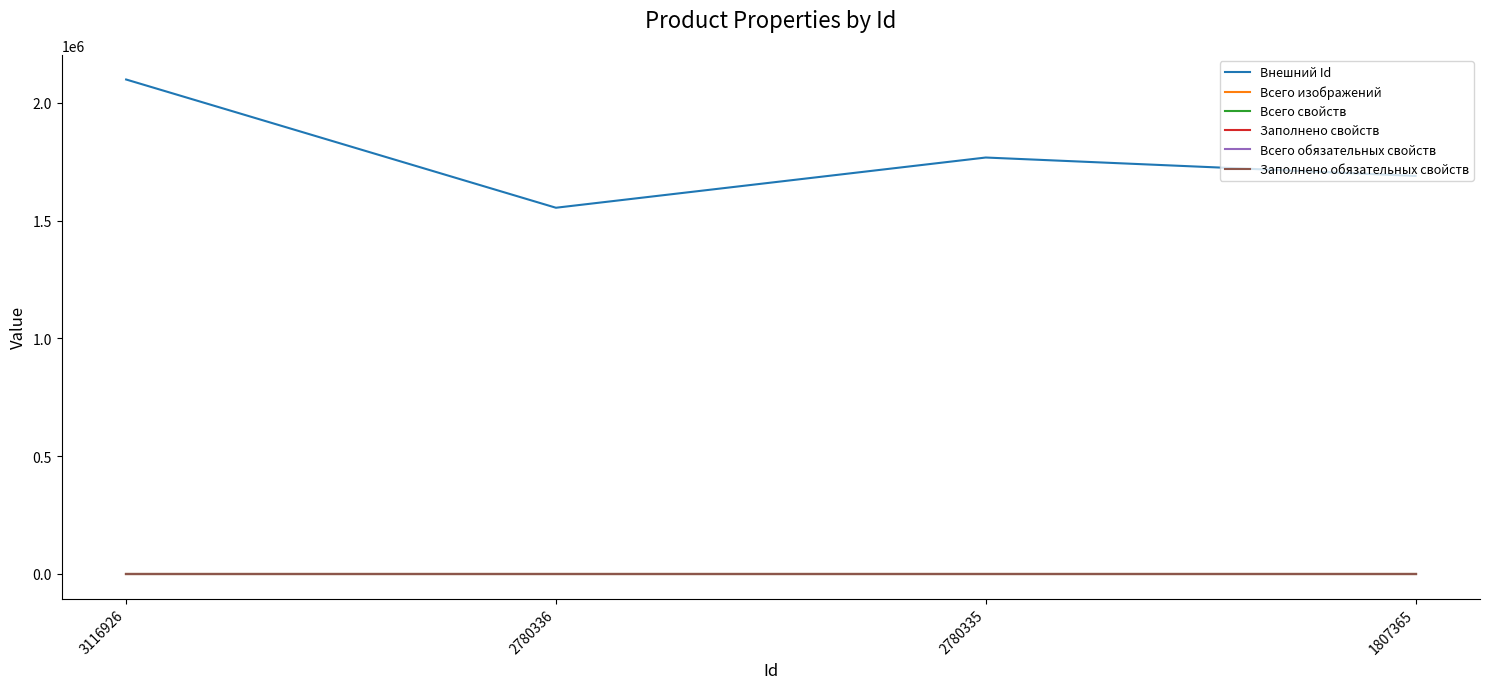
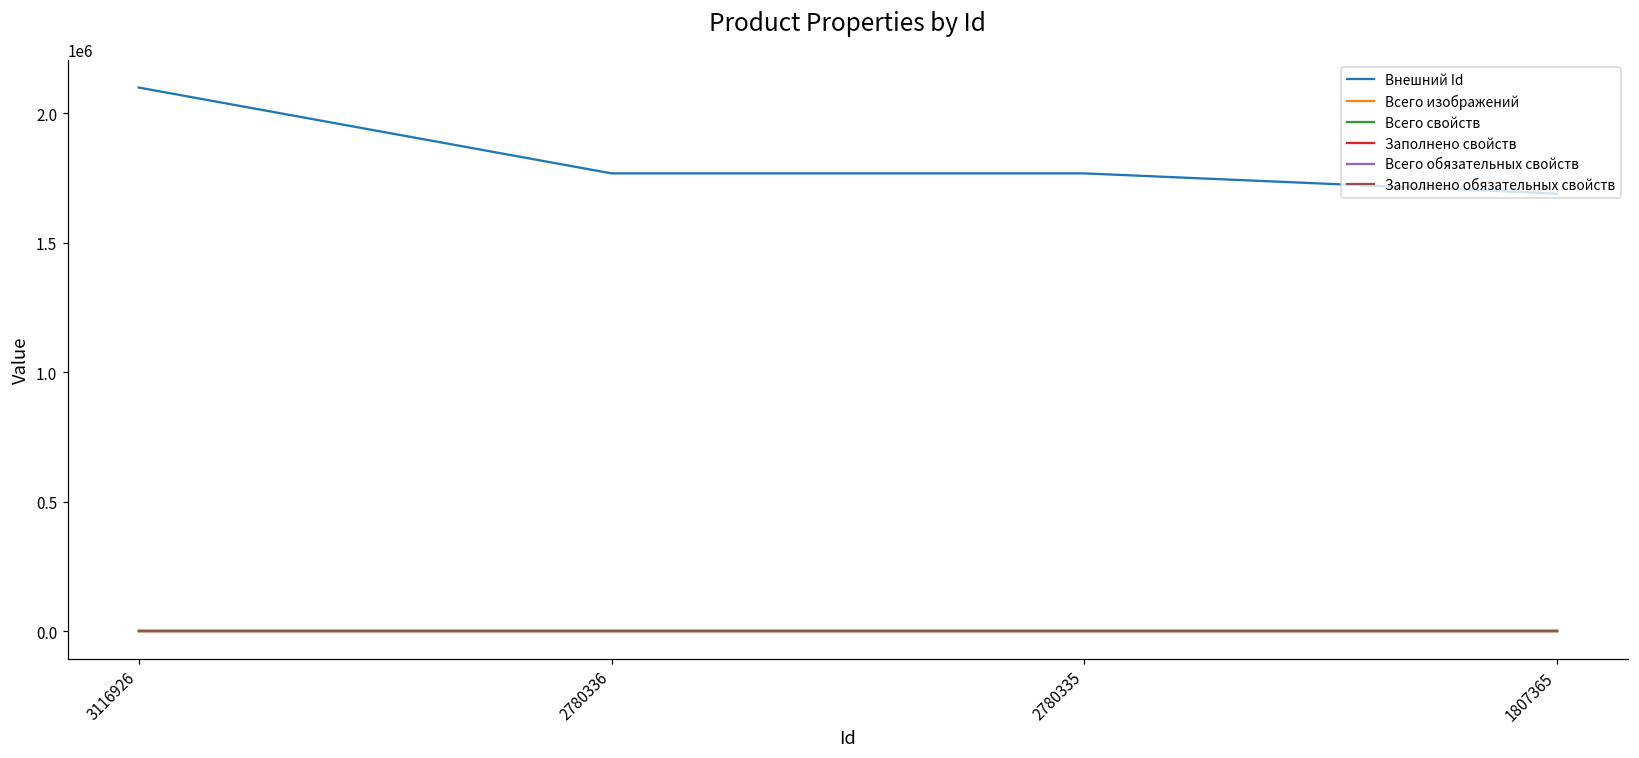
Внешний Id, 2780336: 1550000 -> 1770000
